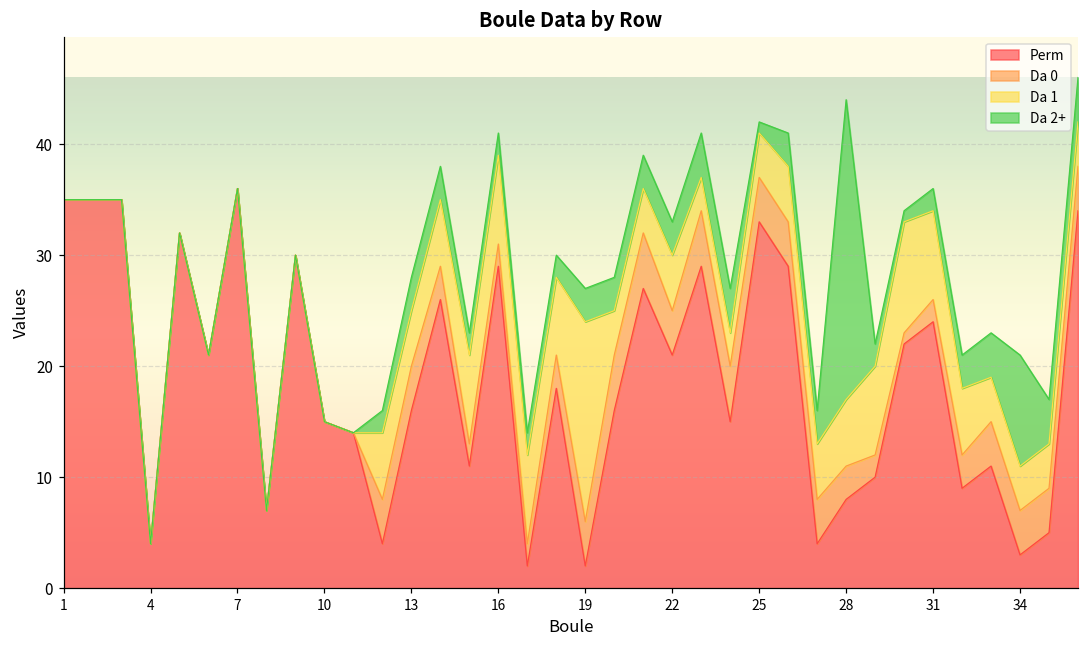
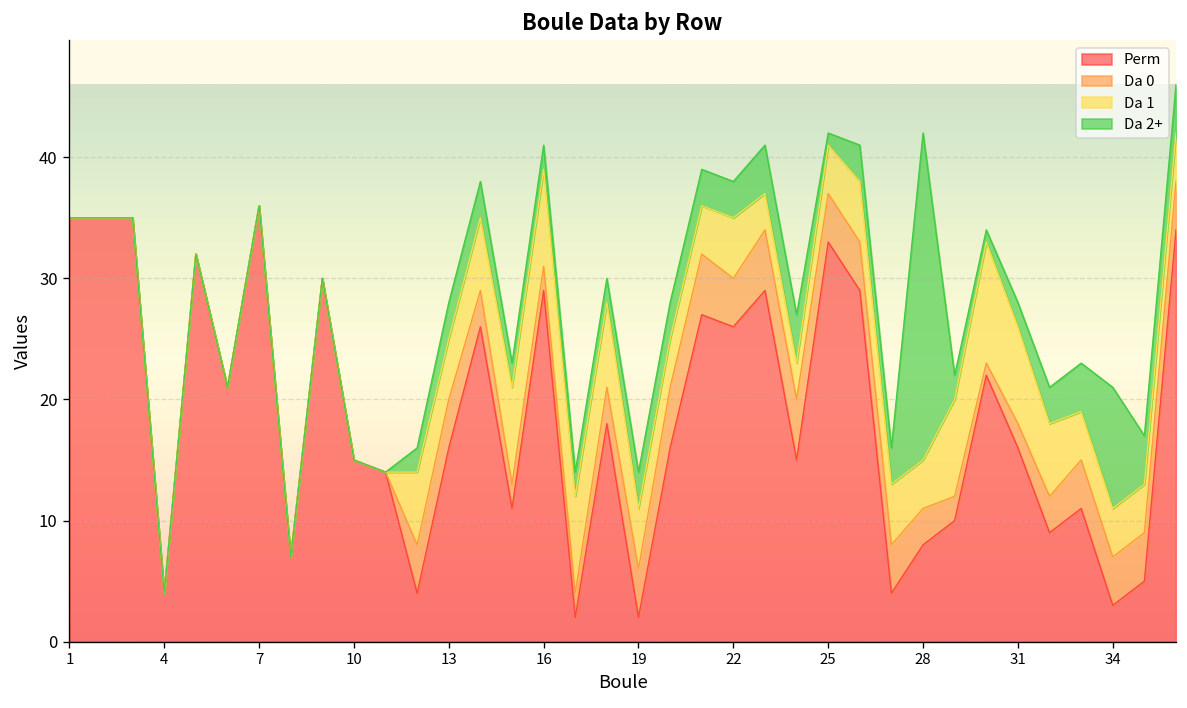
Da 1, 19: 18 -> 5
Perm, 22: 21 -> 26
Da 1, 28: 6 -> 4
Perm, 31: 24 -> 16
